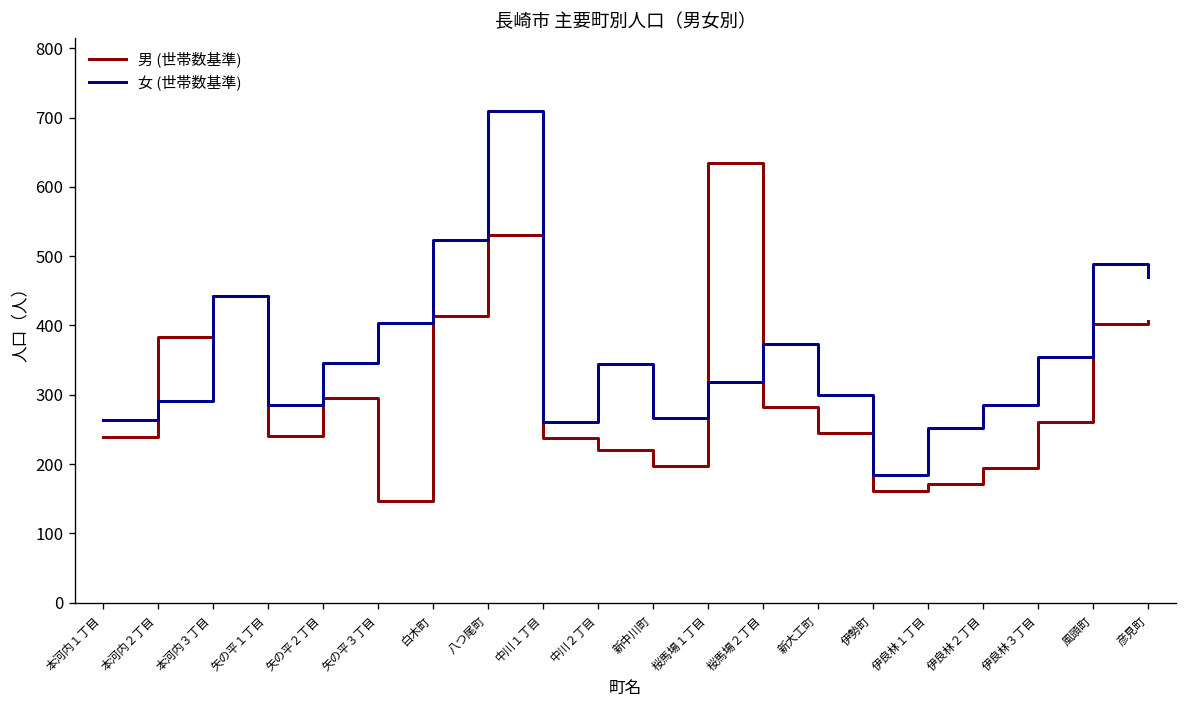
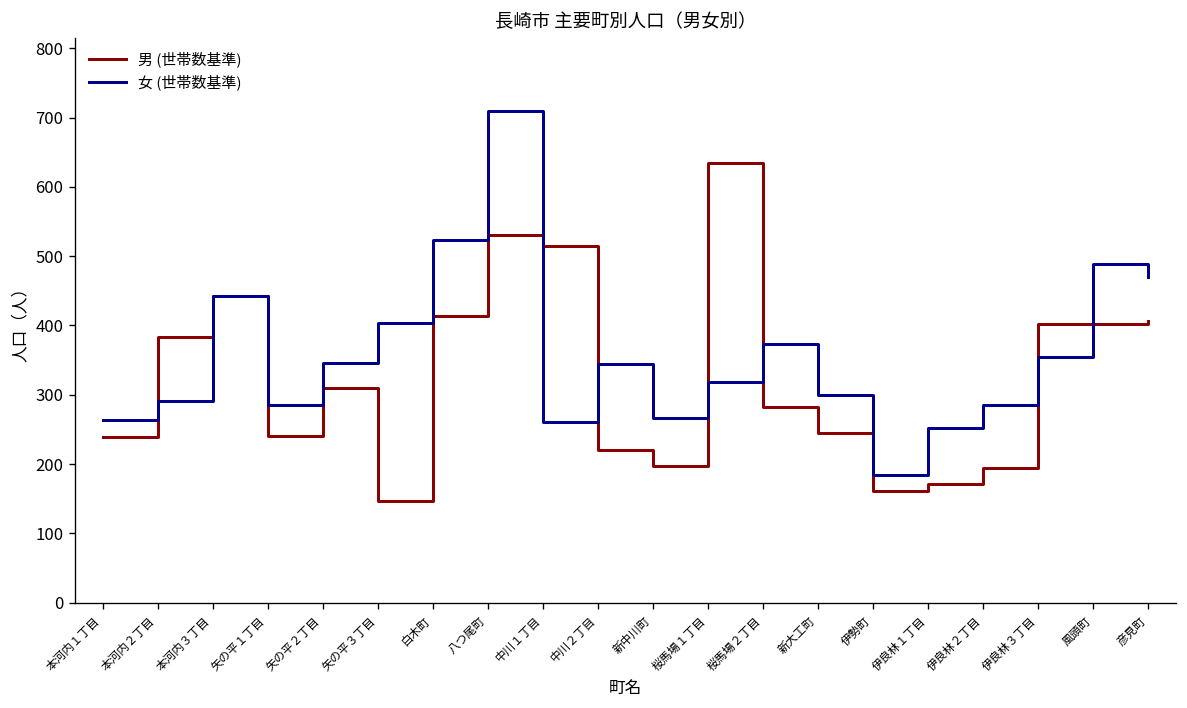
男 (世帯数基準), 矢の平２丁目: 300 -> 310
男 (世帯数基準), 中川１丁目: 240 -> 510
男 (世帯数基準), 伊良林３丁目: 260 -> 400
